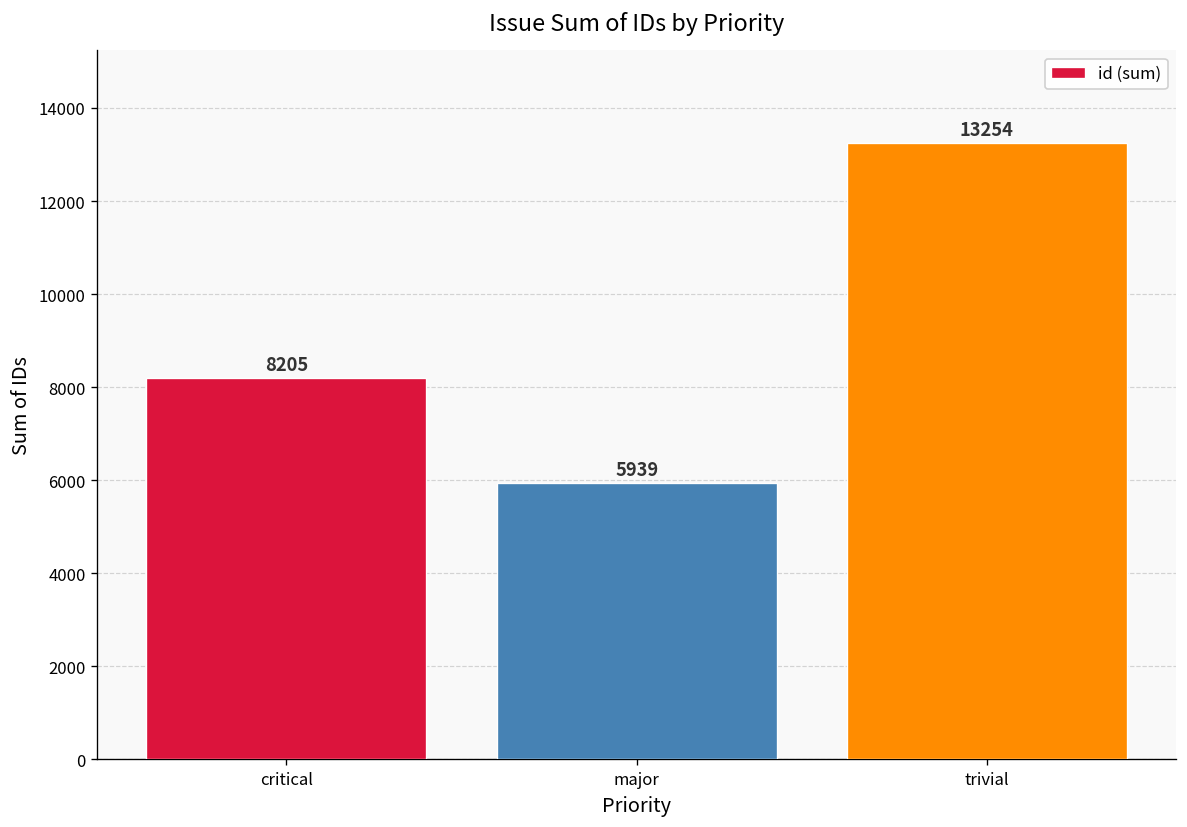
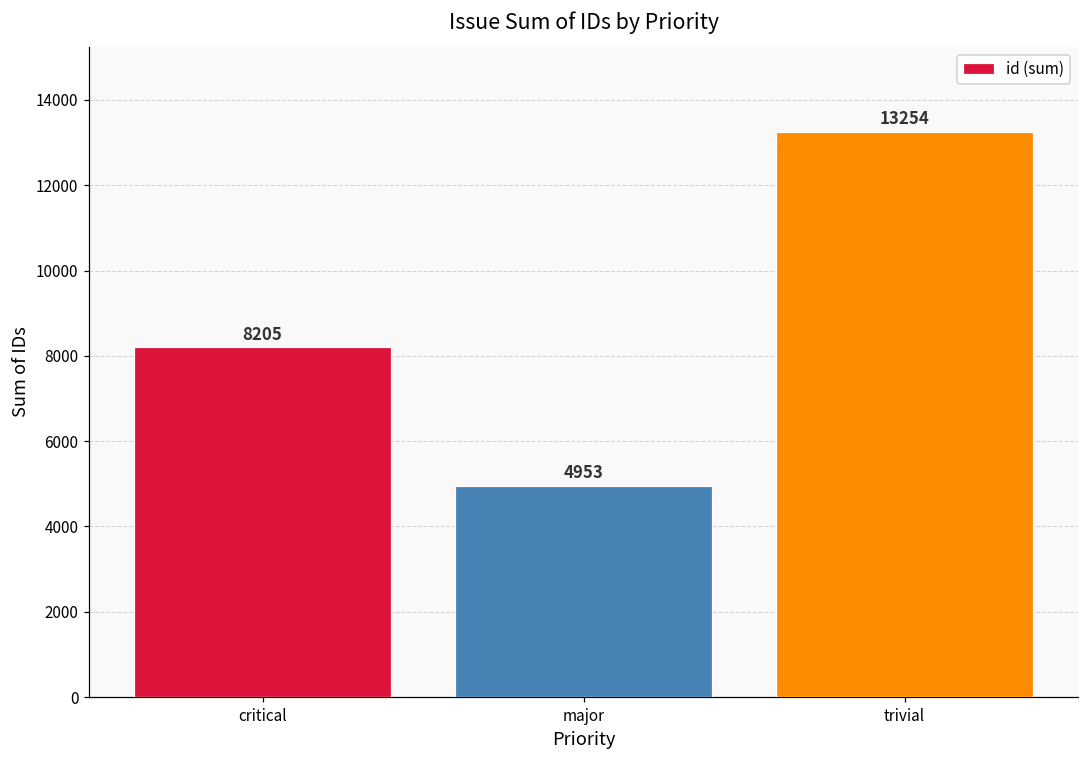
major: 5939 -> 4953
